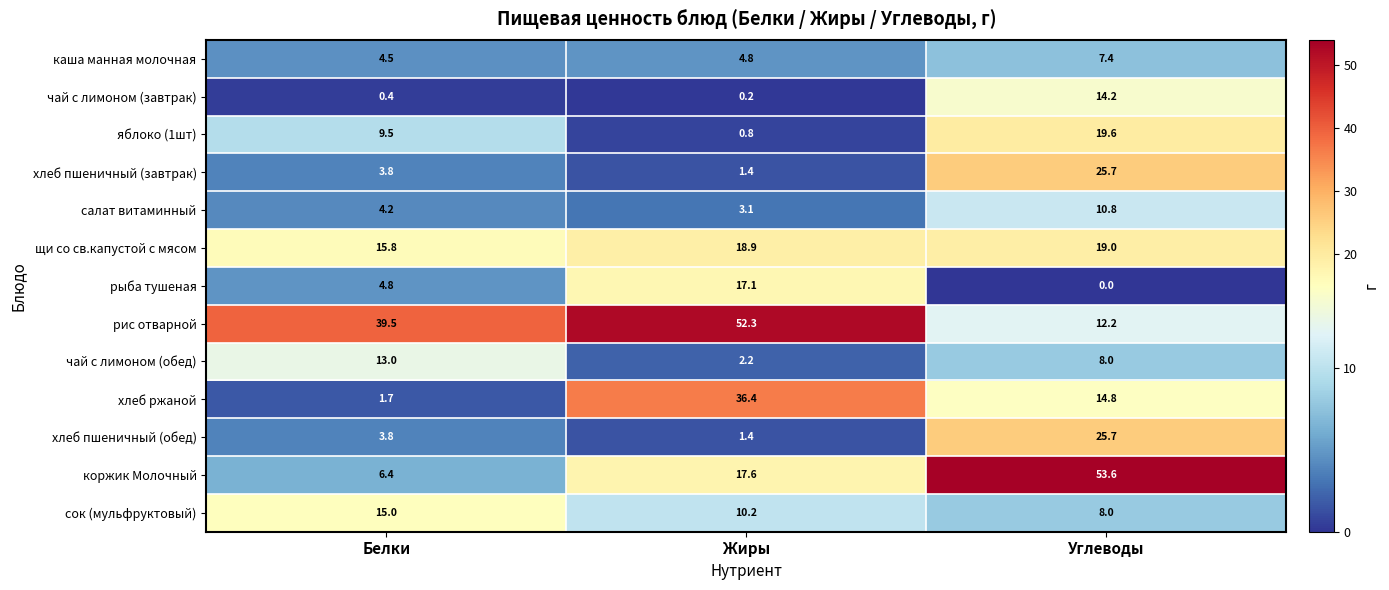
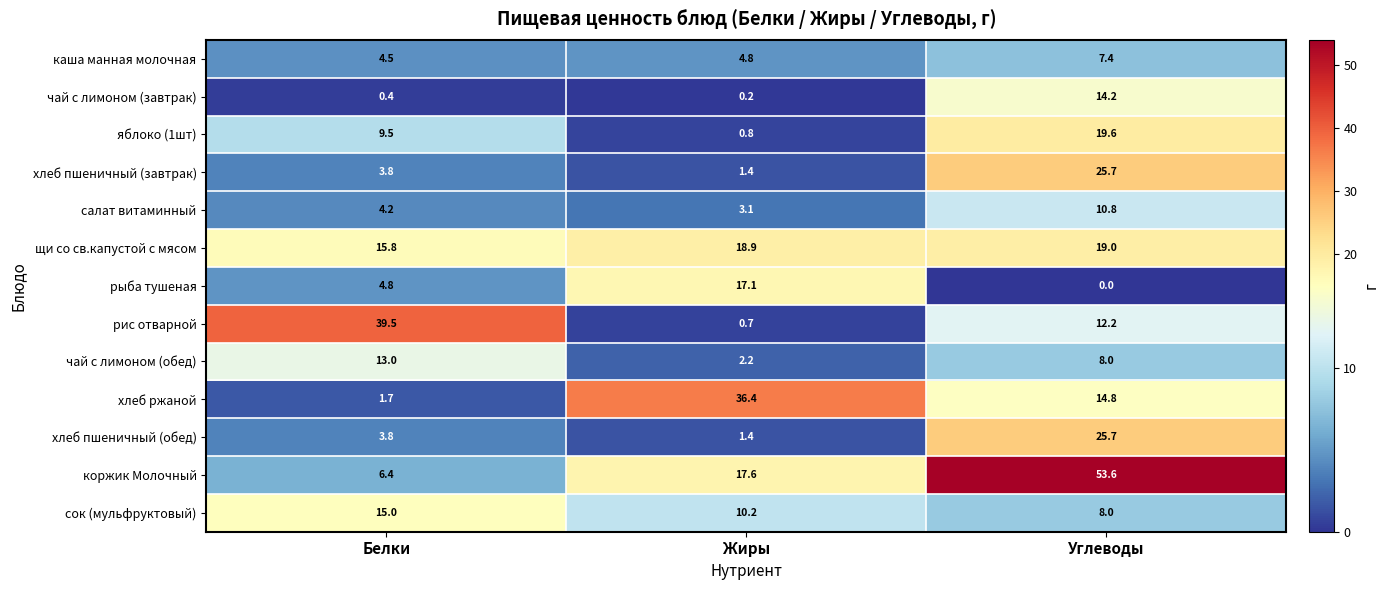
рис отварной, Жиры: 52.3 -> 0.7
